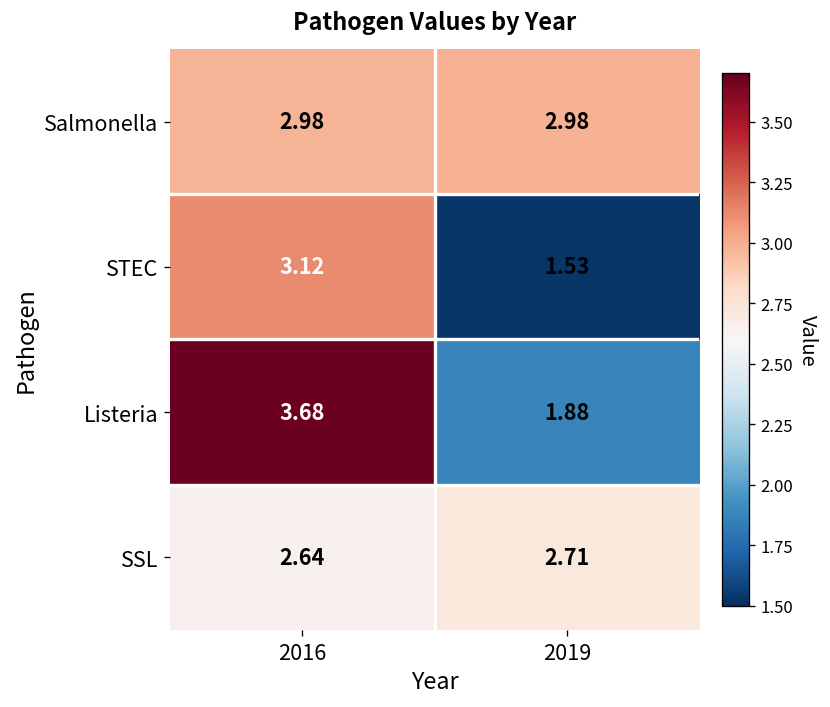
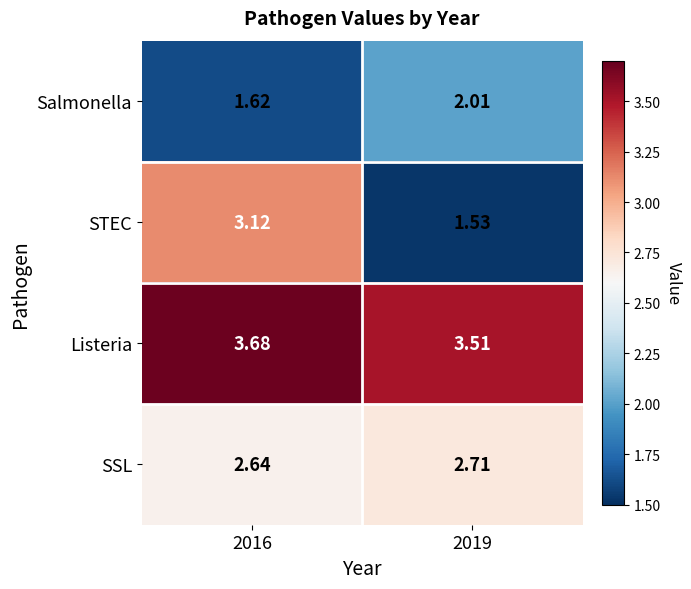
Salmonella, 2016: 2.98 -> 1.62
Salmonella, 2019: 2.98 -> 2.01
Listeria, 2019: 1.88 -> 3.51
